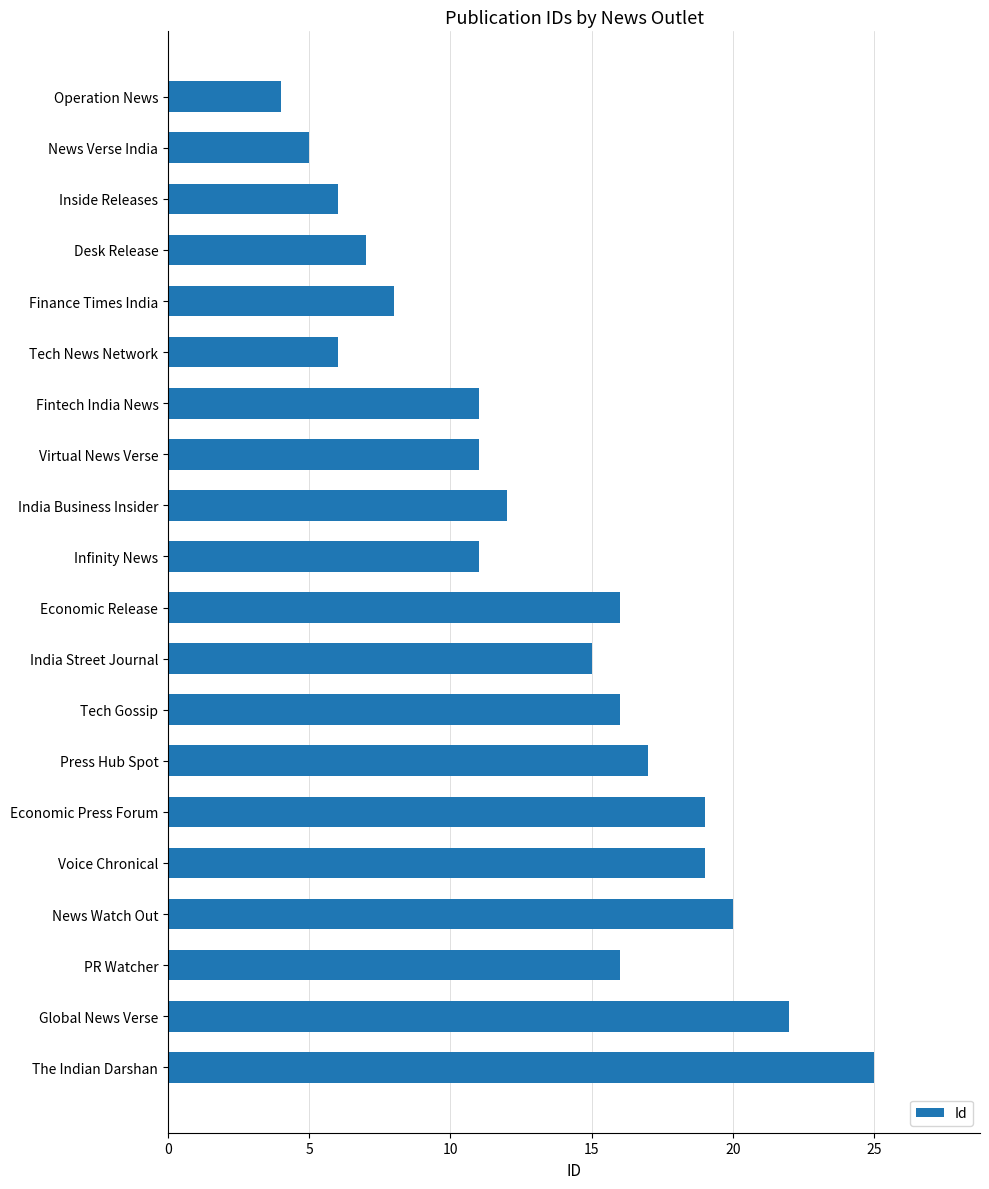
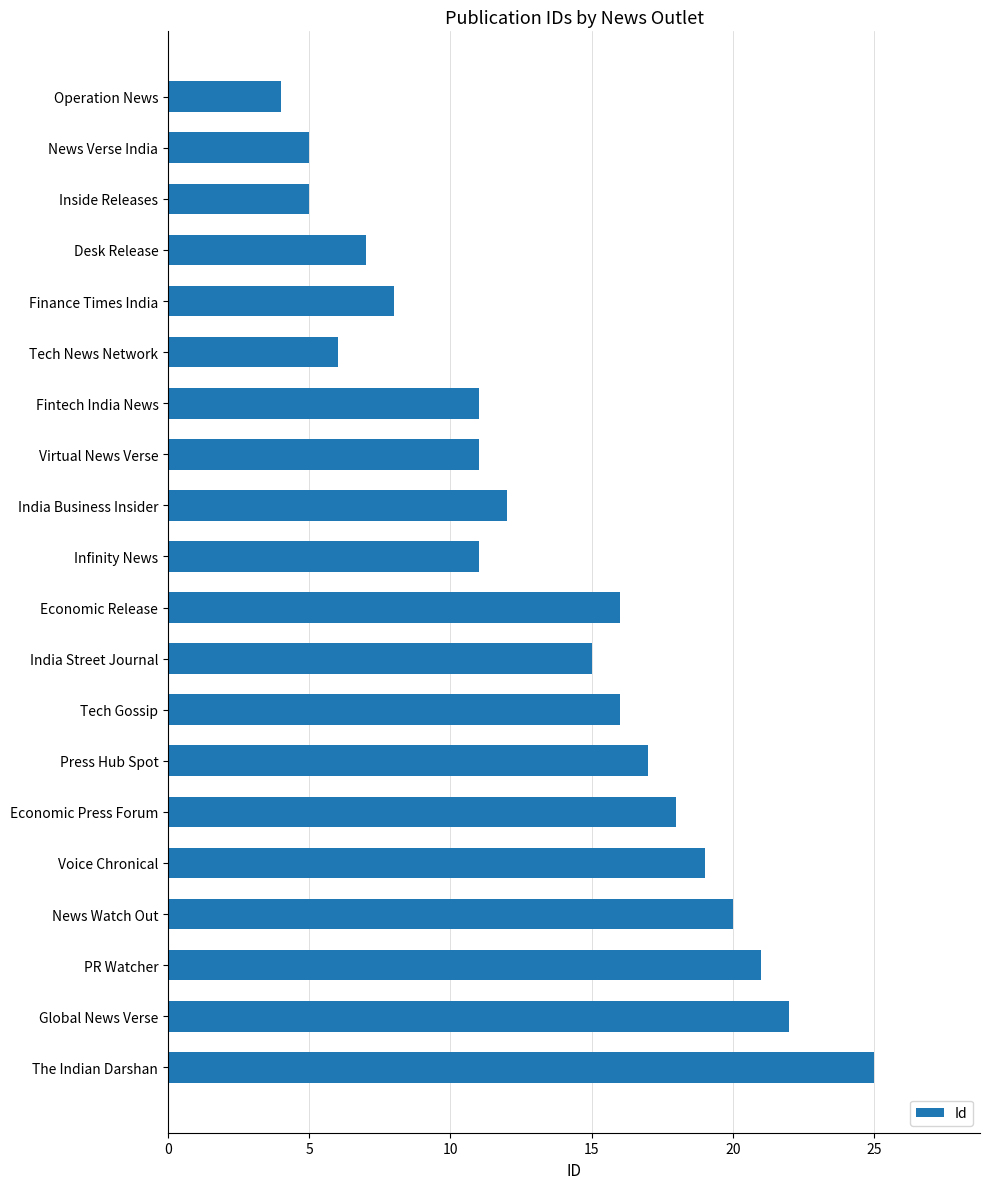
Inside Releases: 6 -> 5
Economic Press Forum: 19 -> 18
PR Watcher: 16 -> 21
